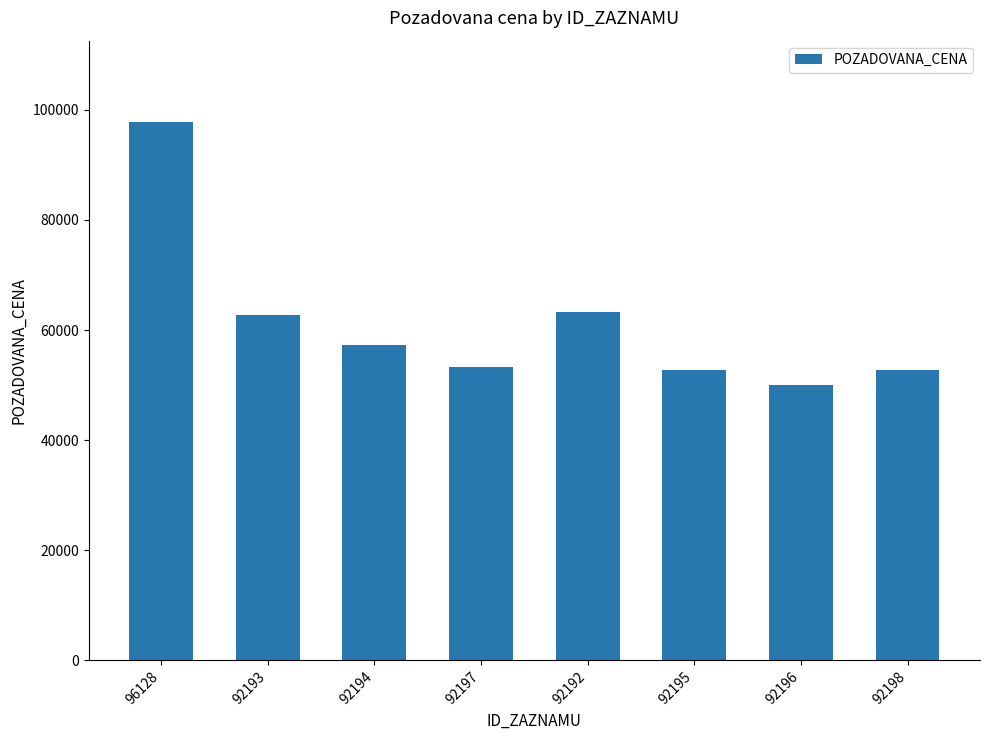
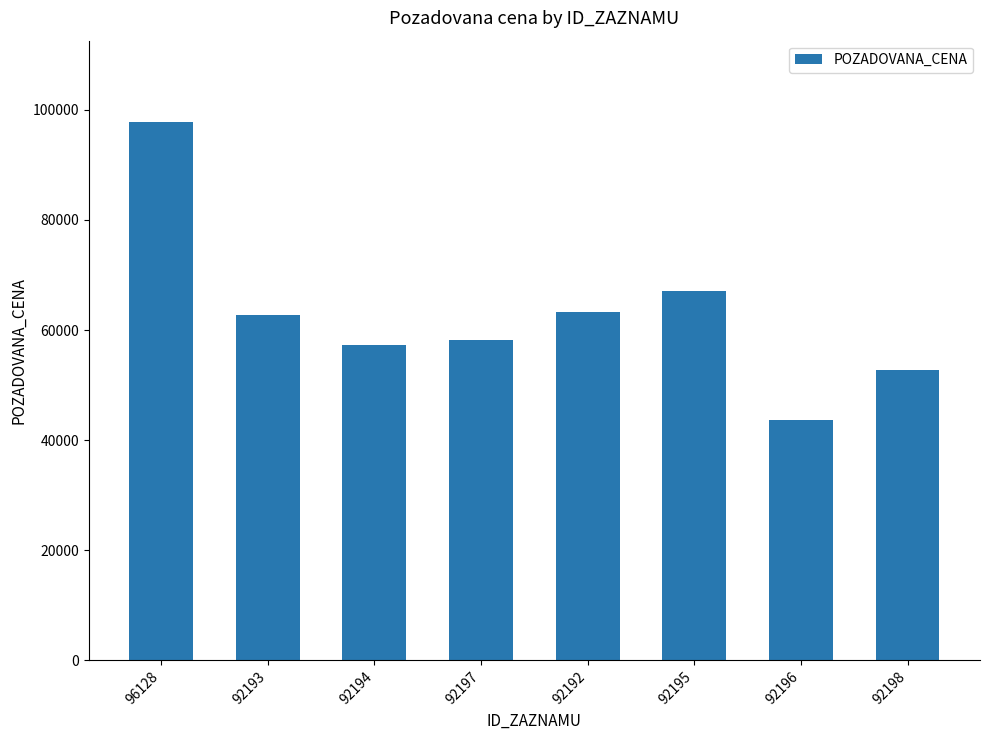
92197: 53000 -> 58000
92195: 53000 -> 67000
92196: 50000 -> 44000
